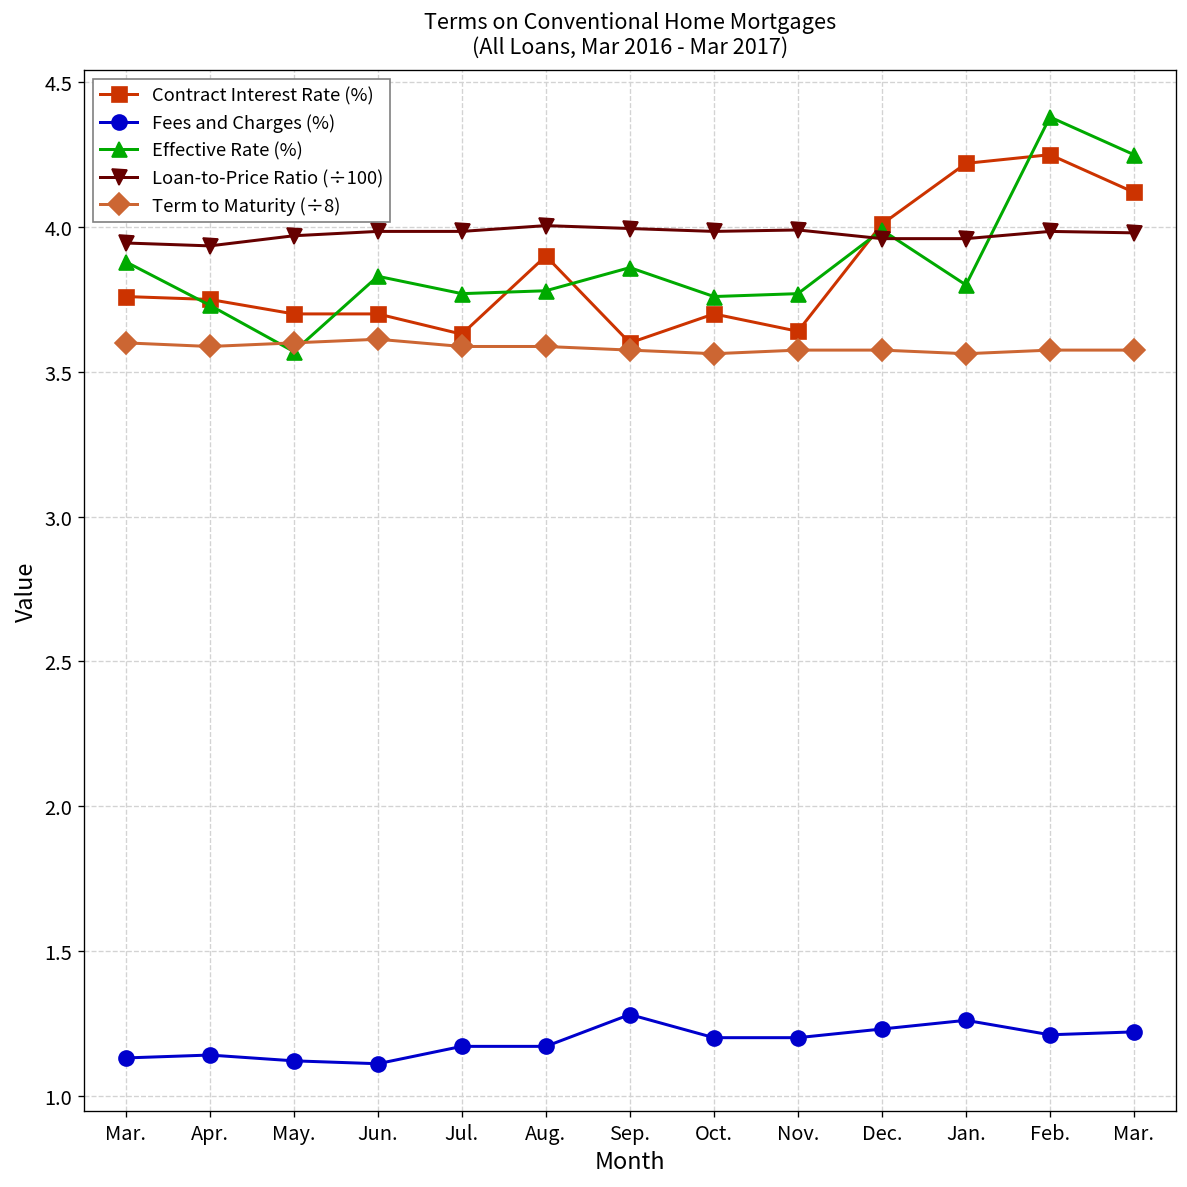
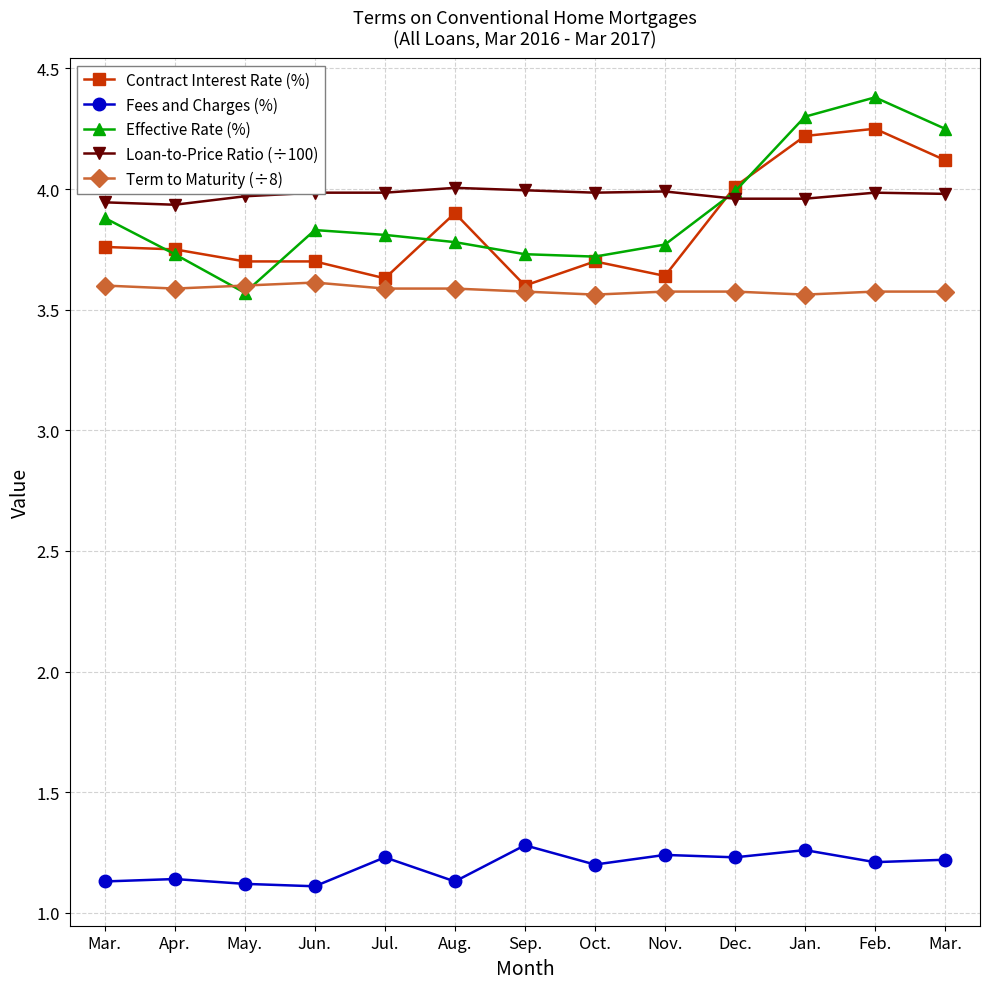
Fees and Charges (%), Jul.: 1.17 -> 1.23
Effective Rate (%), Jul.: 3.77 -> 3.81
Fees and Charges (%), Aug.: 1.17 -> 1.13
Effective Rate (%), Sep.: 3.86 -> 3.73
Effective Rate (%), Oct.: 3.76 -> 3.72
Fees and Charges (%), Nov.: 1.20 -> 1.24
Effective Rate (%), Jan.: 3.8 -> 4.3
